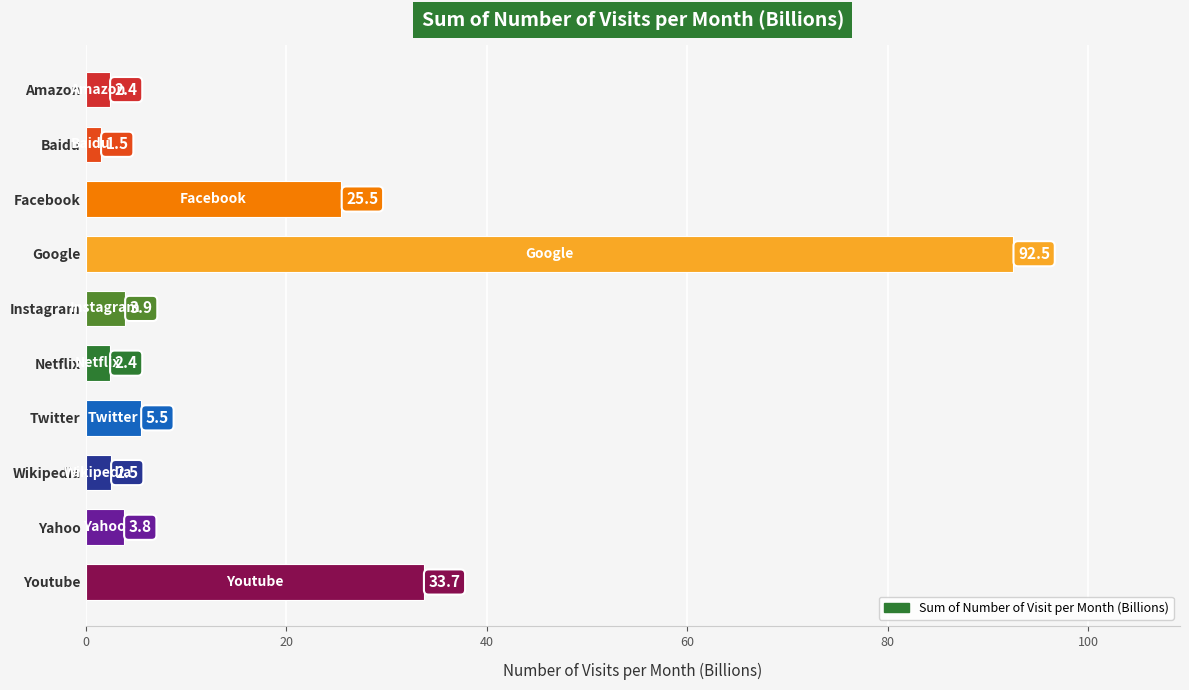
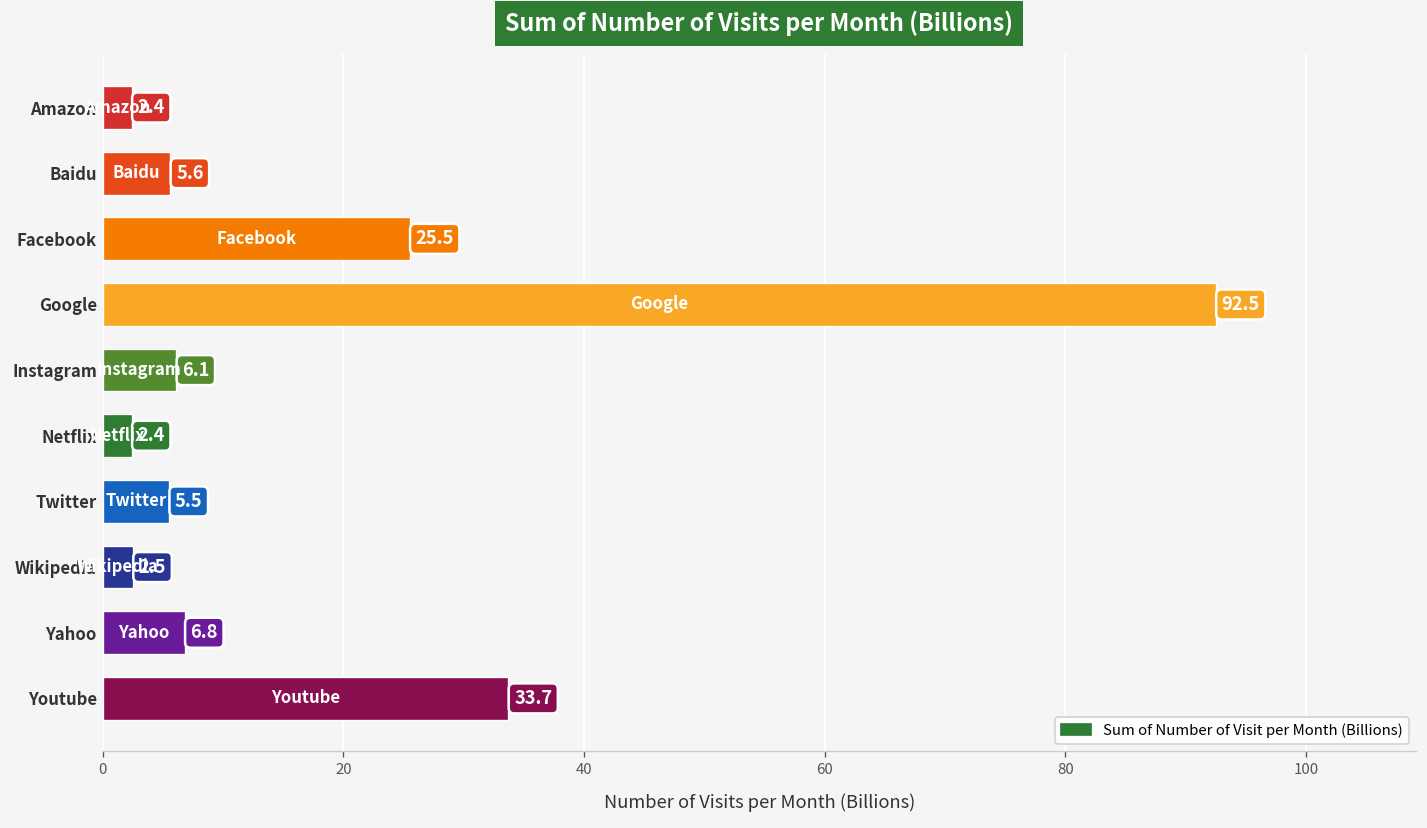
Baidu: 1.5 -> 5.6
Instagram: 3.9 -> 6.1
Yahoo: 3.8 -> 6.8
